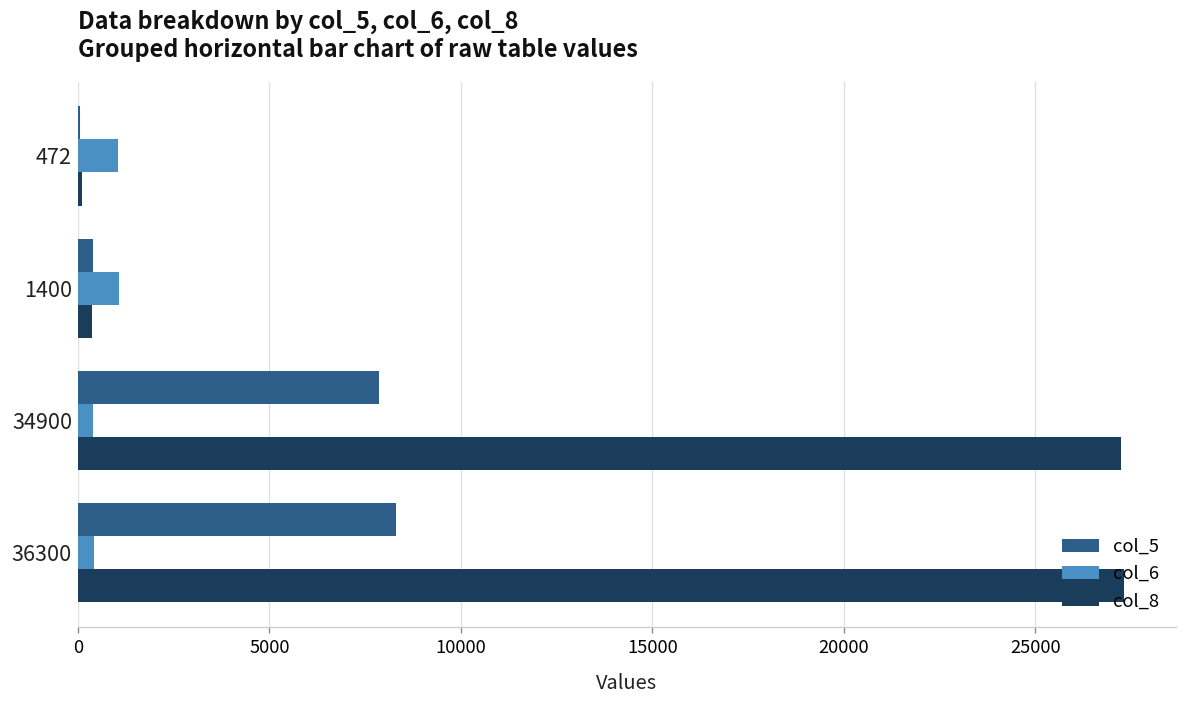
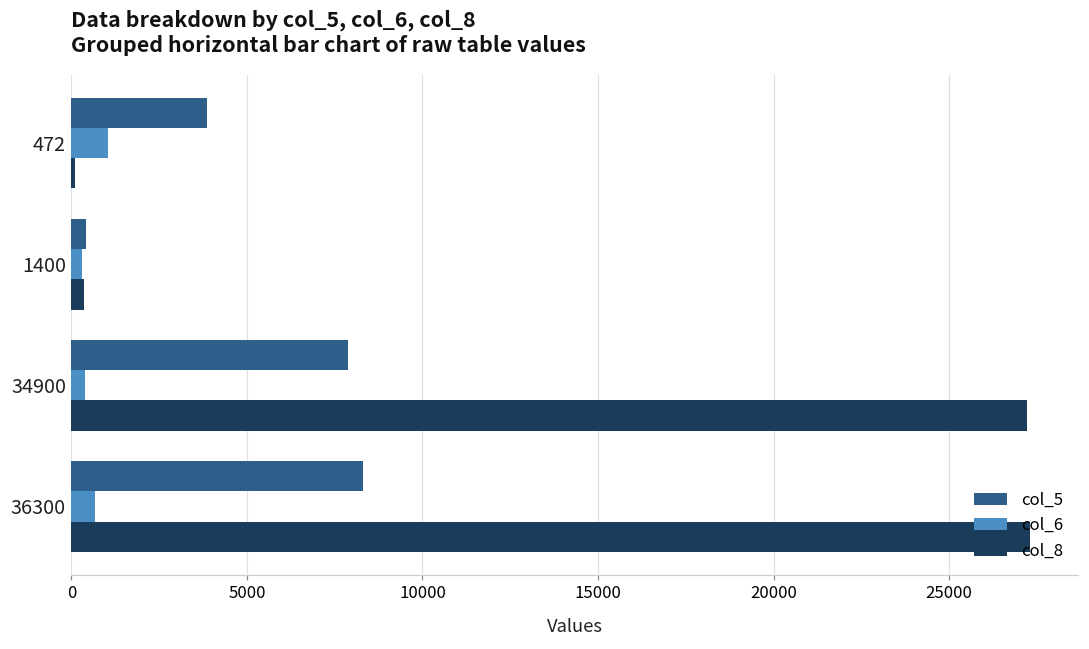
col_5, 472: 100 -> 3900
col_6, 1400: 1100 -> 300
col_6, 36300: 400 -> 700
